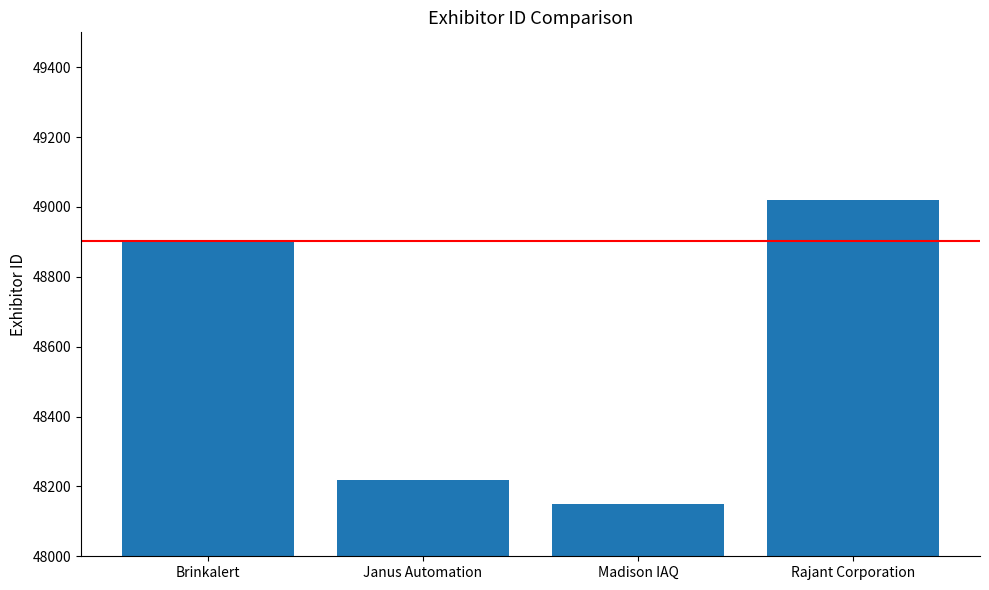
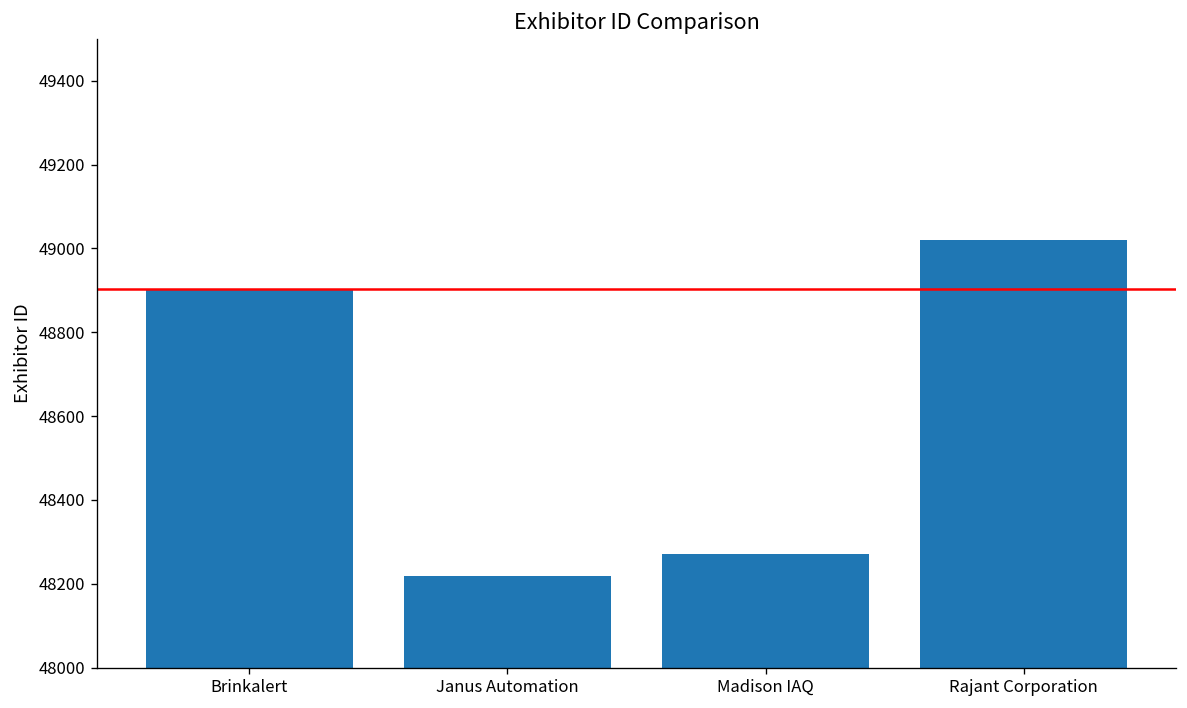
Madison IAQ: 48150 -> 48270
